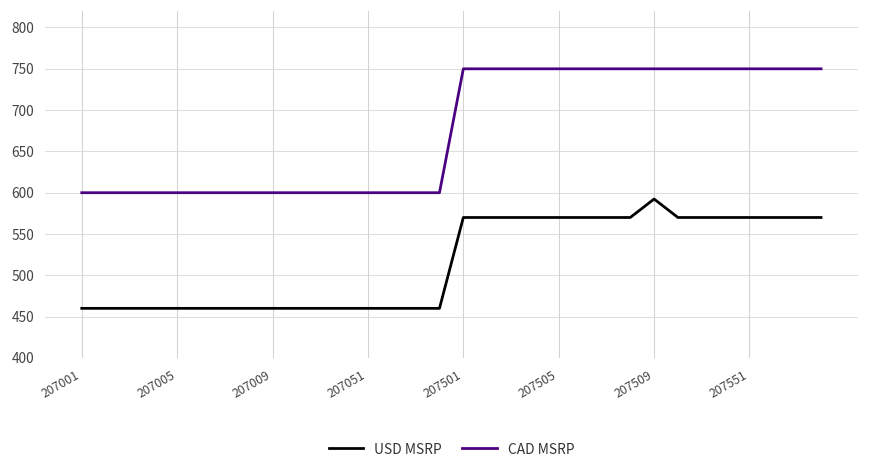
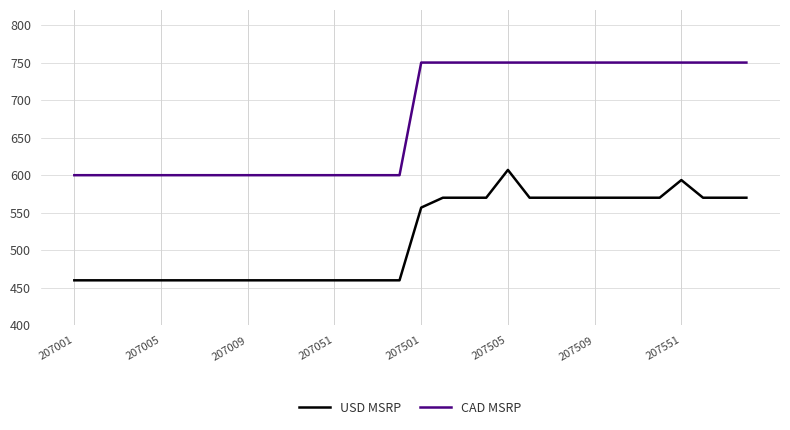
USD MSRP, 207501: 570 -> 560
USD MSRP, 207505: 570 -> 610
USD MSRP, 207509: 590 -> 570
USD MSRP, 207551: 570 -> 590
